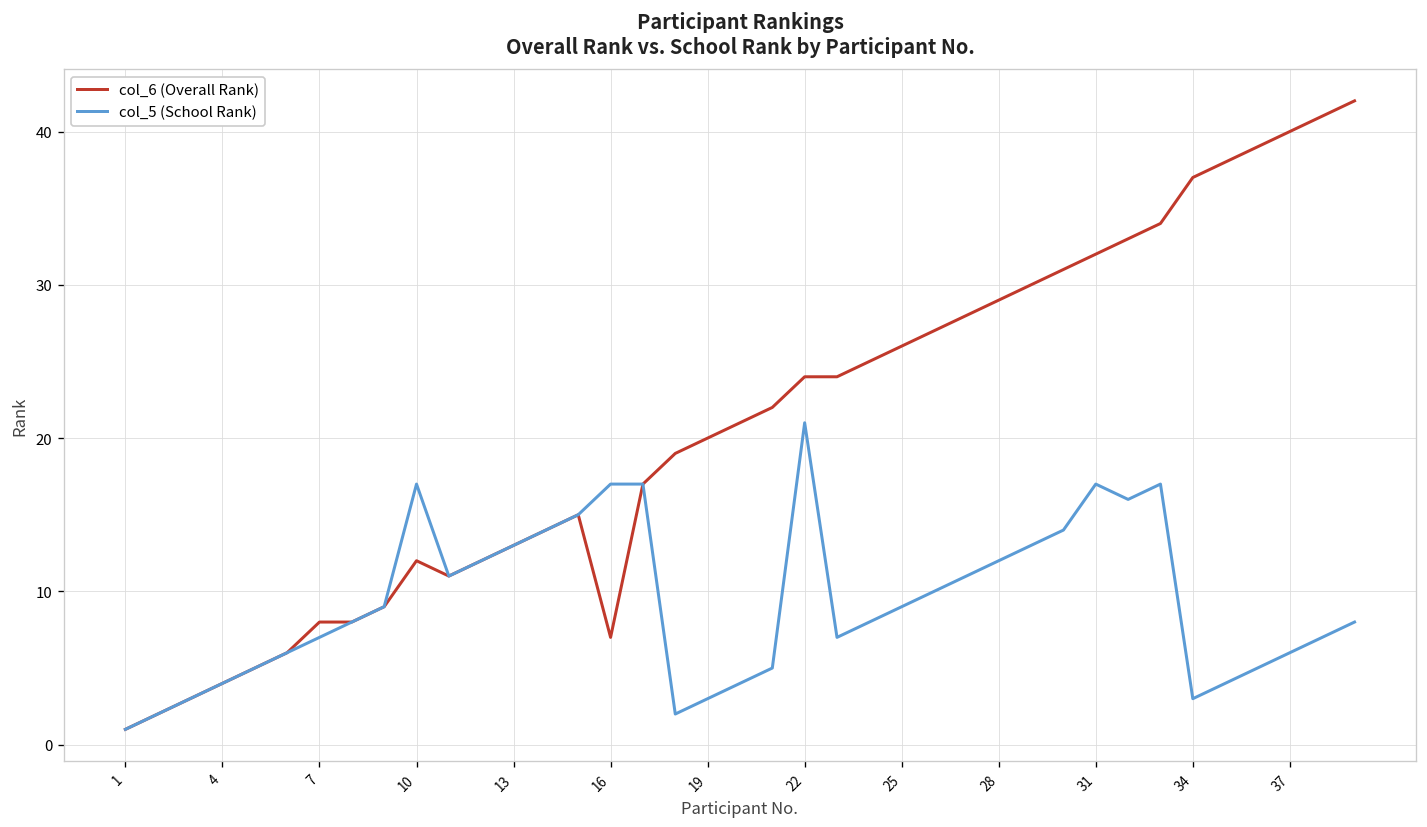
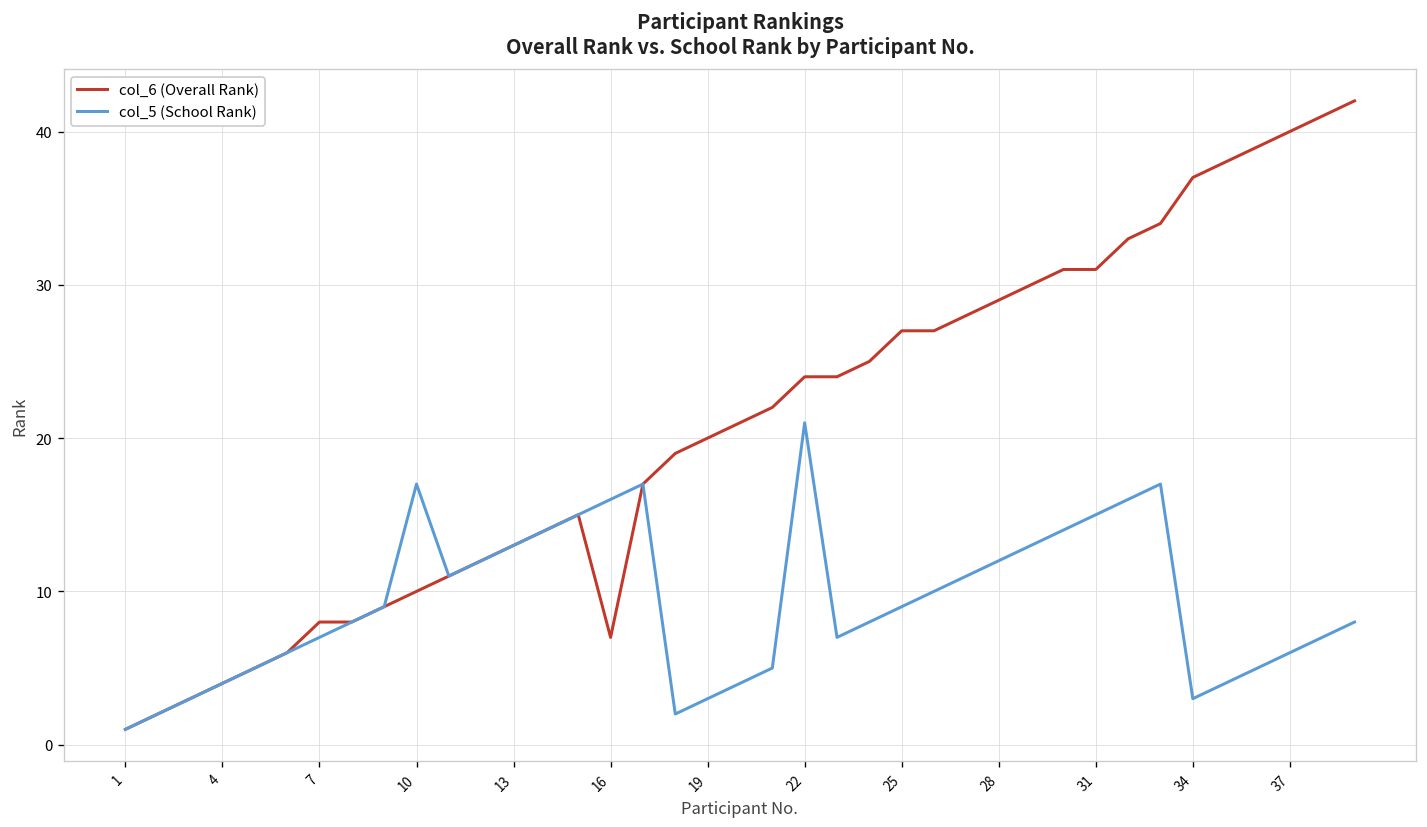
col_6 (Overall Rank), 10: 12 -> 10
col_5 (School Rank), 16: 17 -> 16
col_6 (Overall Rank), 25: 26 -> 27
col_6 (Overall Rank), 31: 32 -> 31
col_5 (School Rank), 31: 17 -> 15
